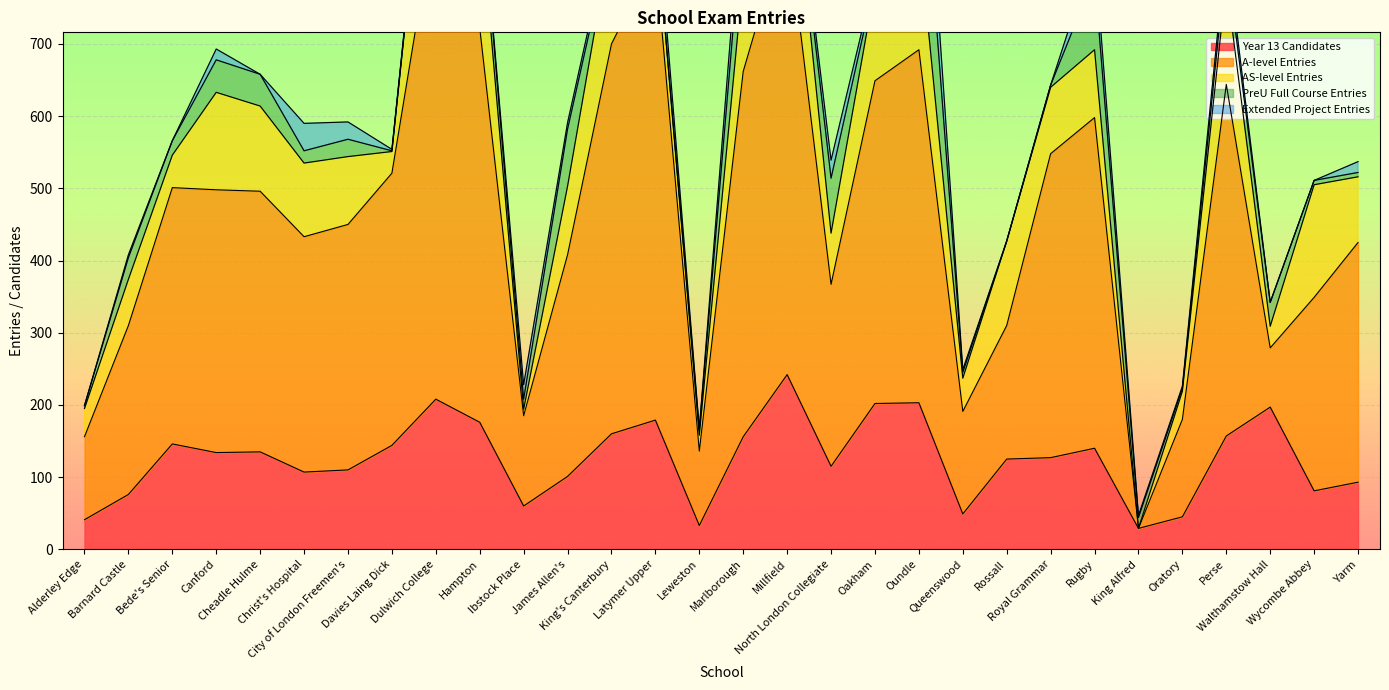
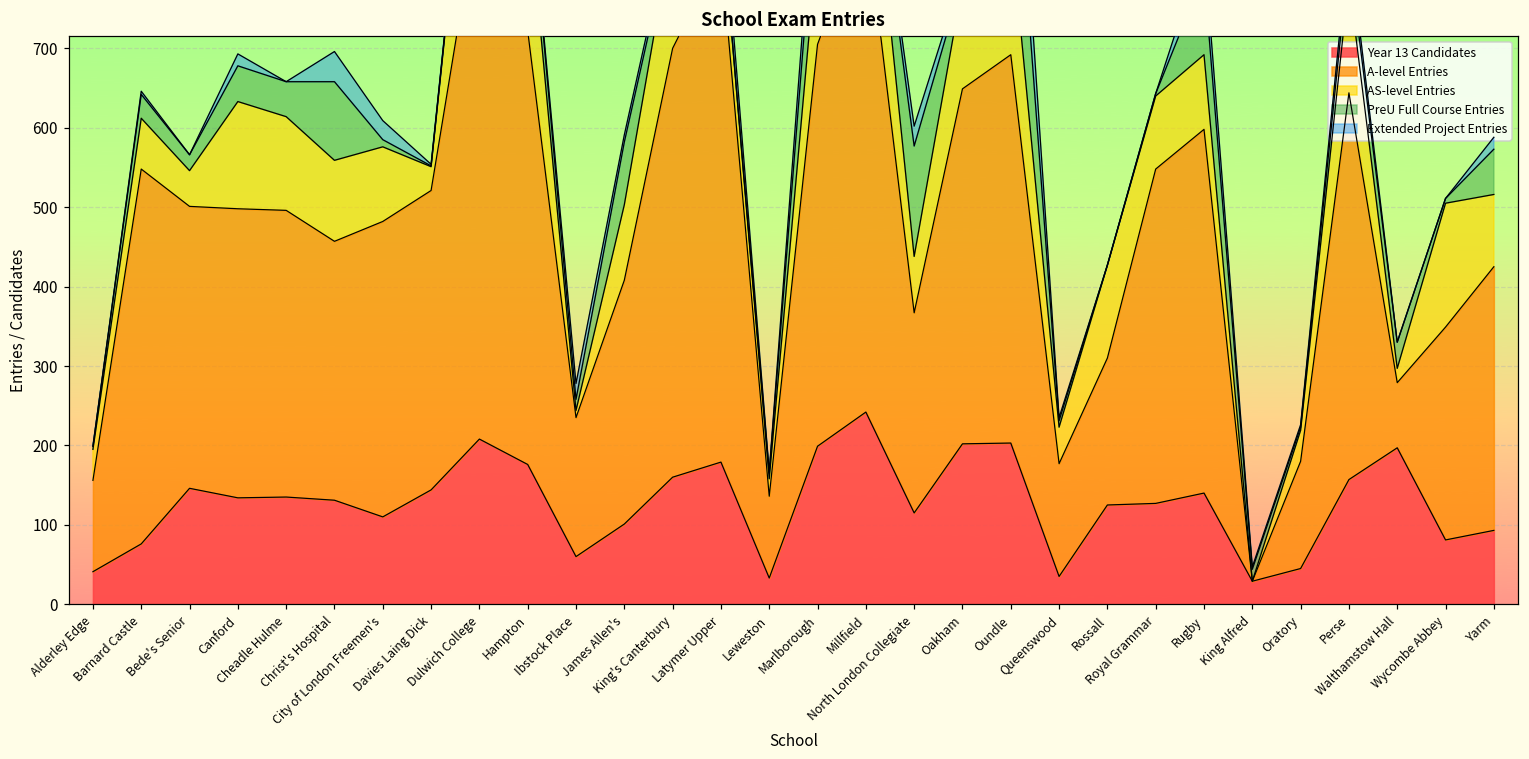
A-level Entries, Barnard Castle: 230 -> 470
Year 13 Candidates, Christ's Hospital: 110 -> 130
PreU Full Course Entries, Christ's Hospital: 20 -> 100
A-level Entries, City of London Freemen's: 340 -> 370
PreU Full Course Entries, City of London Freemen's: 20 -> 10
A-level Entries, Ibstock Place: 130 -> 180
Year 13 Candidates, Marlborough: 160 -> 200
PreU Full Course Entries, North London Collegiate: 80 -> 140
Year 13 Candidates, Queenswood: 50 -> 40
AS-level Entries, Walthamstow Hall: 30 -> 20
PreU Full Course Entries, Yarm: 10 -> 60
